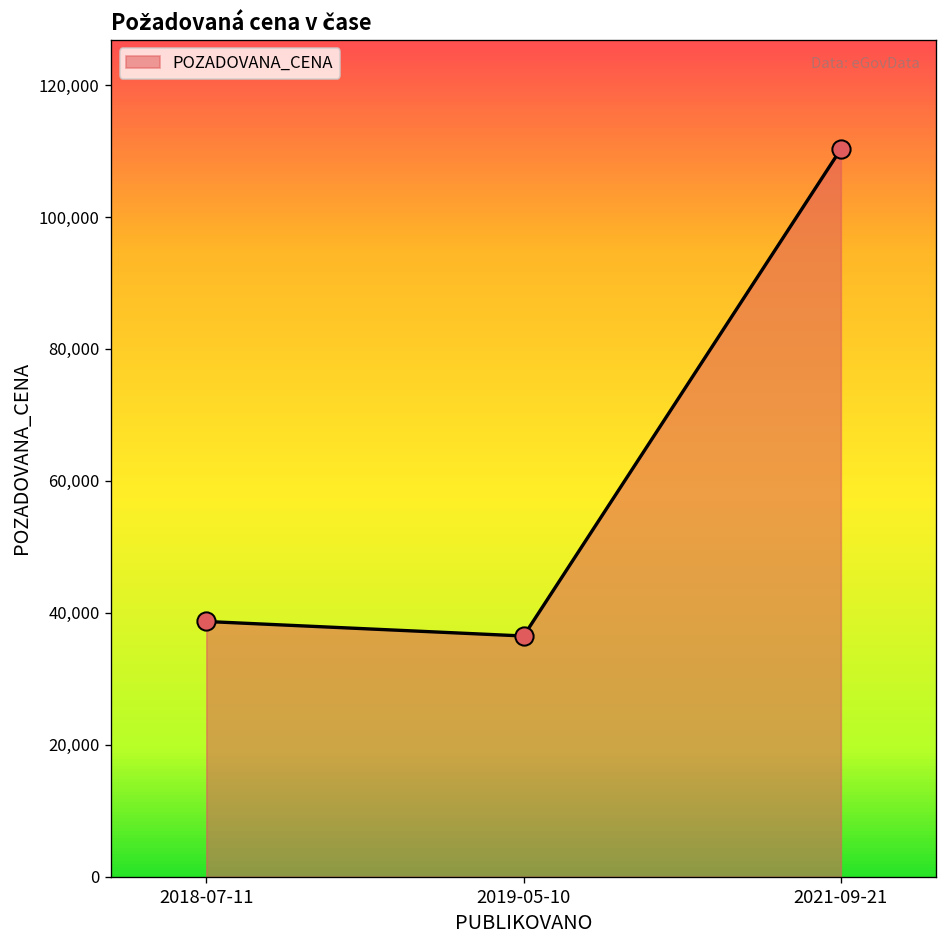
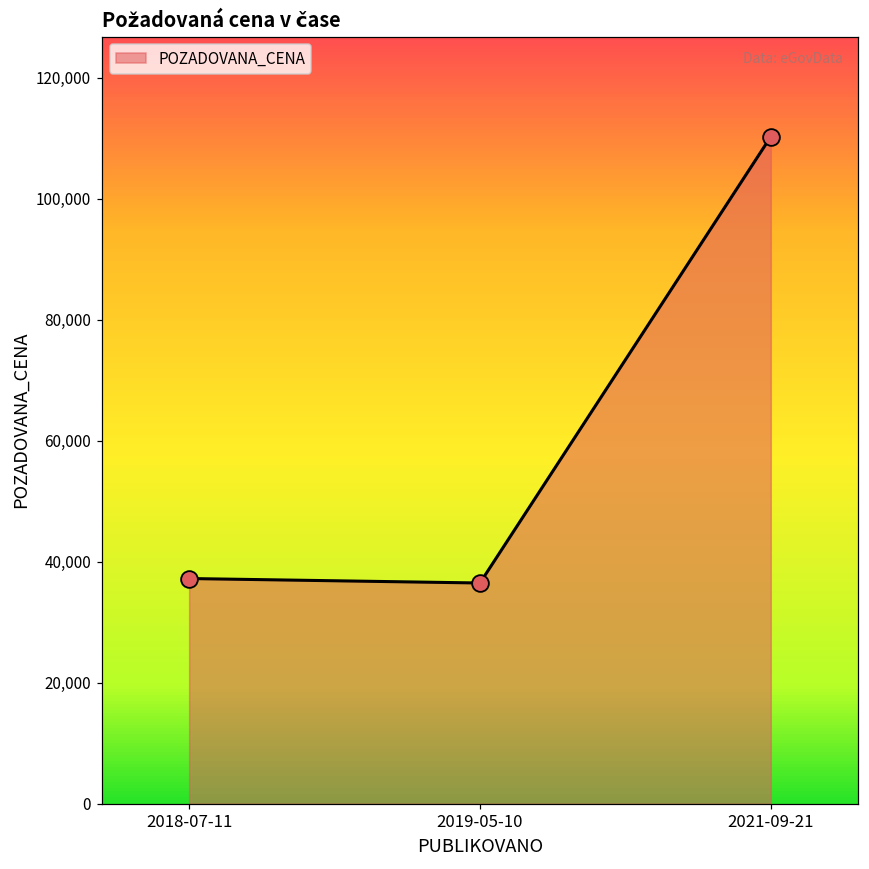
2018-07-11: 39,000 -> 37,000
